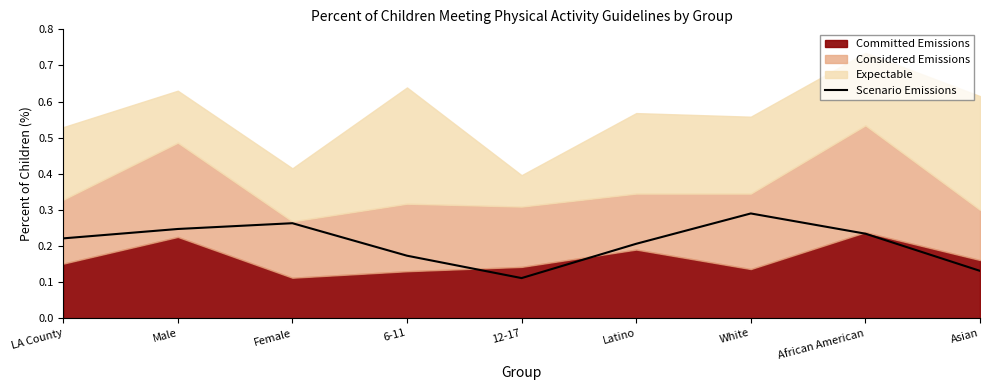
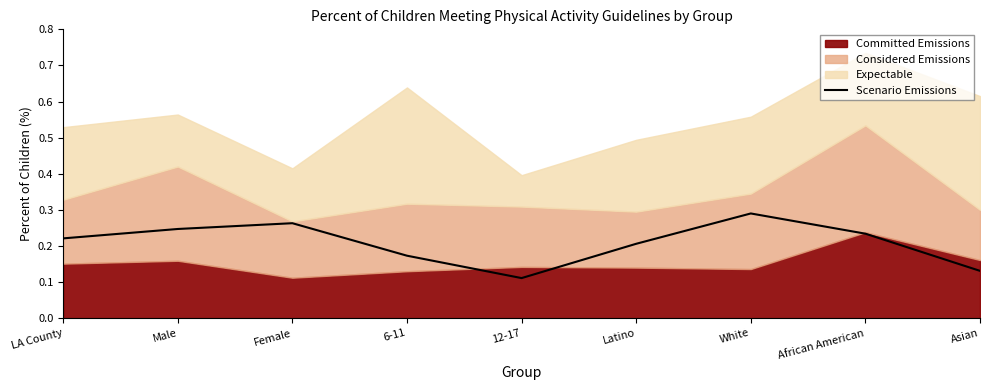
Committed Emissions, Male: 0.23 -> 0.16
Committed Emissions, Latino: 0.19 -> 0.14
Expectable, Latino: 0.22 -> 0.20
